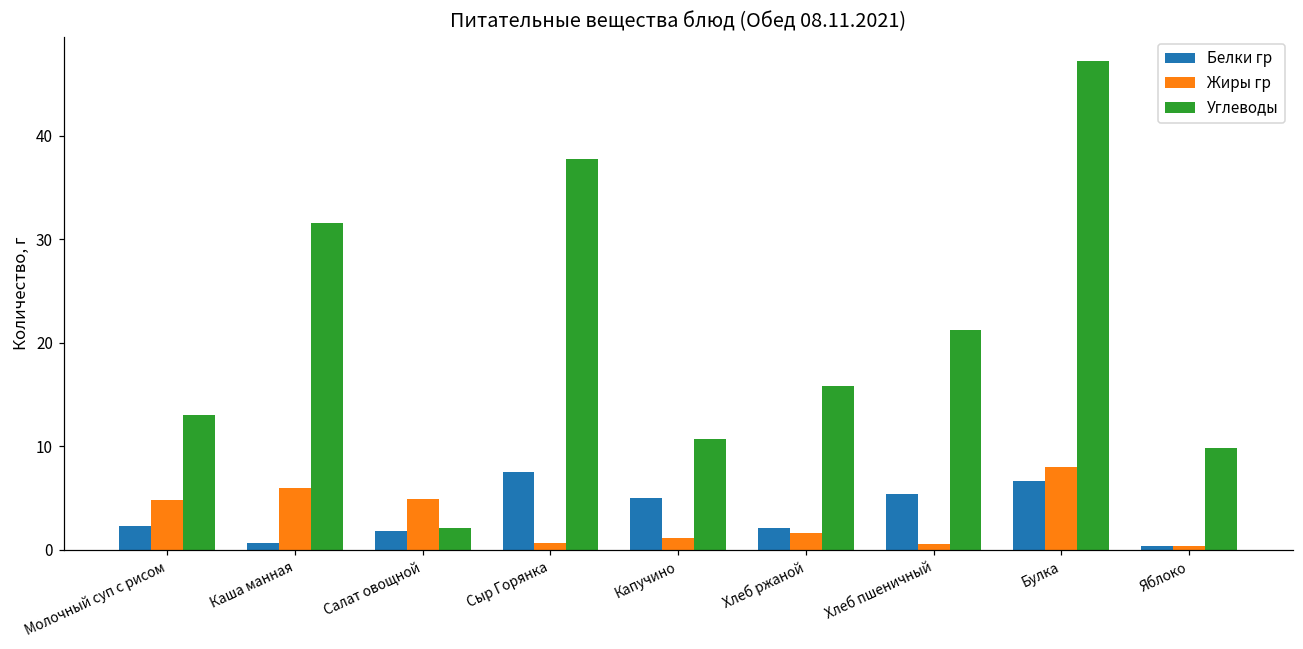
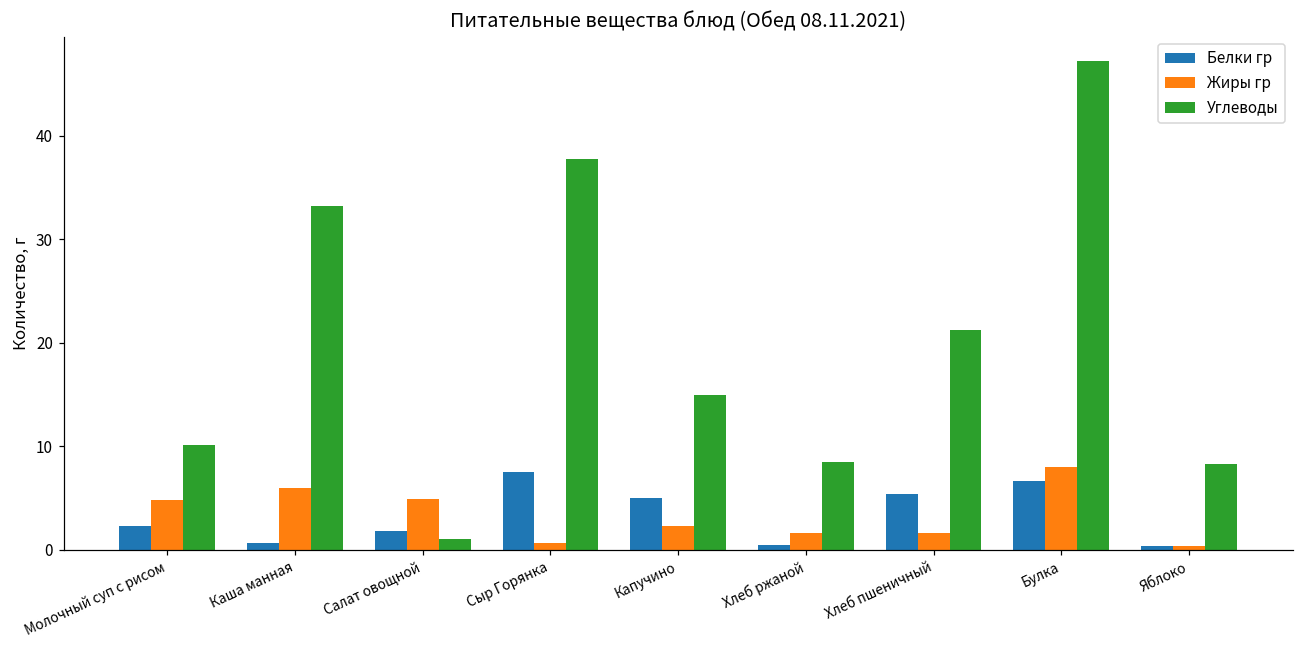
Углеводы, Молочный суп с рисом: 13 -> 10
Углеводы, Каша манная: 32 -> 33
Углеводы, Салат овощной: 2 -> 1
Жиры гр, Капучино: 1 -> 2
Углеводы, Капучино: 11 -> 15
Белки гр, Хлеб ржаной: 2 -> 1
Углеводы, Хлеб ржаной: 16 -> 9
Жиры гр, Хлеб пшеничный: 1 -> 2
Углеводы, Яблоко: 10 -> 8
